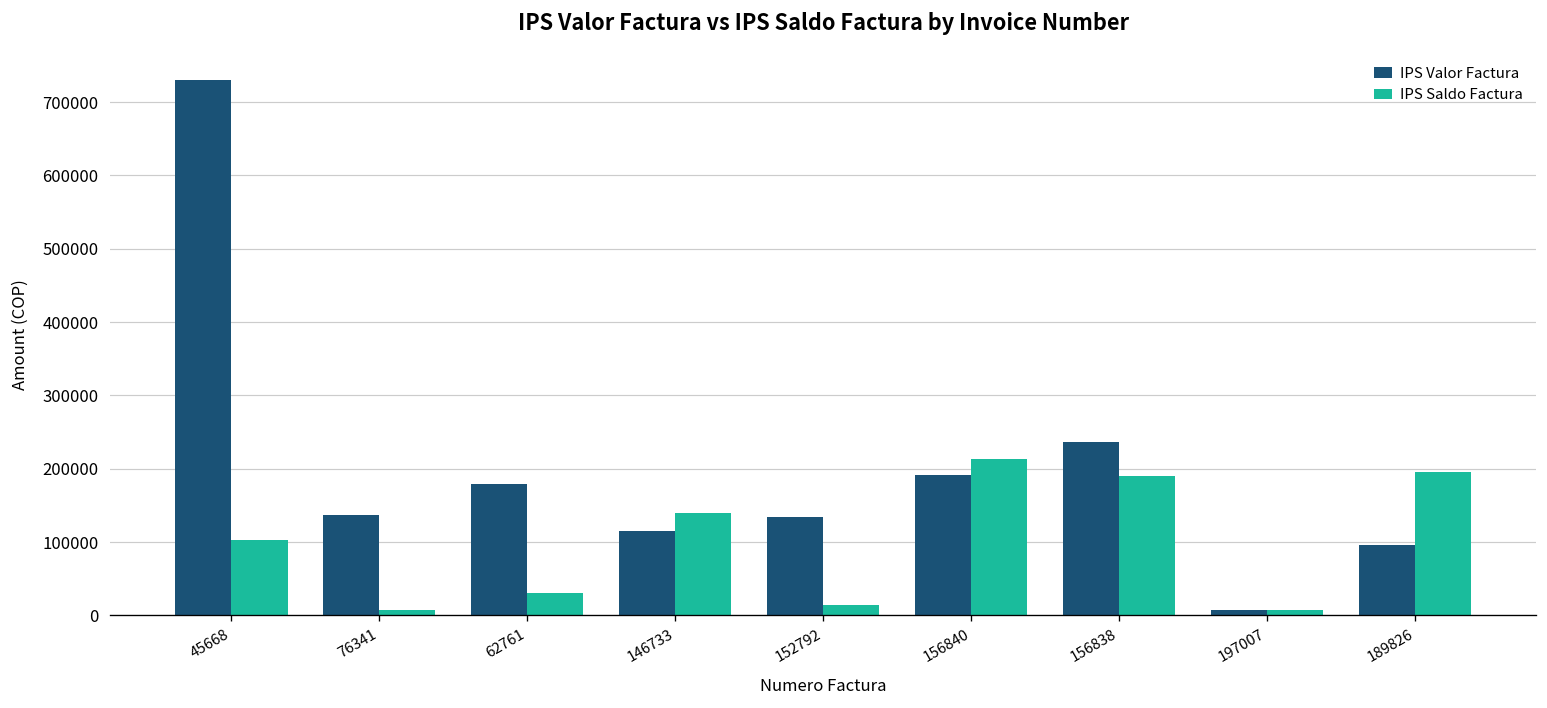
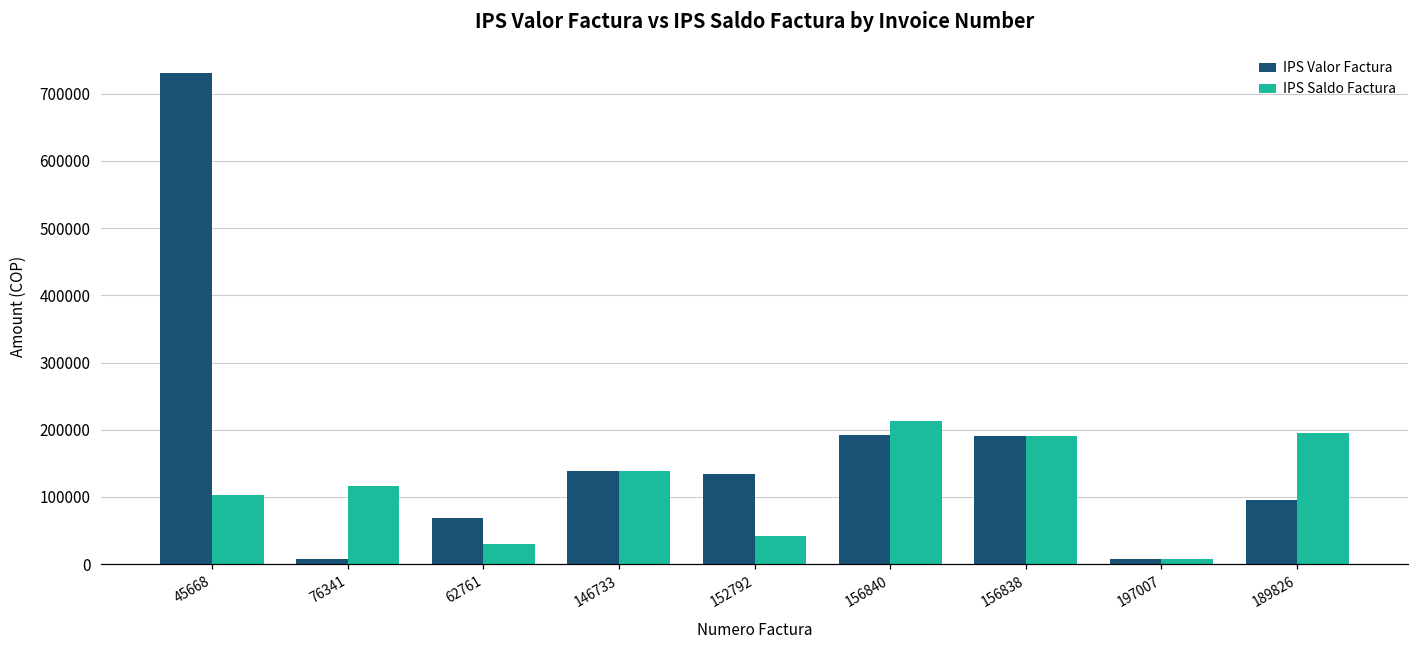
IPS Valor Factura, 76341: 140000 -> 10000
IPS Saldo Factura, 76341: 10000 -> 120000
IPS Valor Factura, 62761: 180000 -> 70000
IPS Valor Factura, 146733: 120000 -> 140000
IPS Saldo Factura, 152792: 10000 -> 40000
IPS Valor Factura, 156838: 240000 -> 190000
